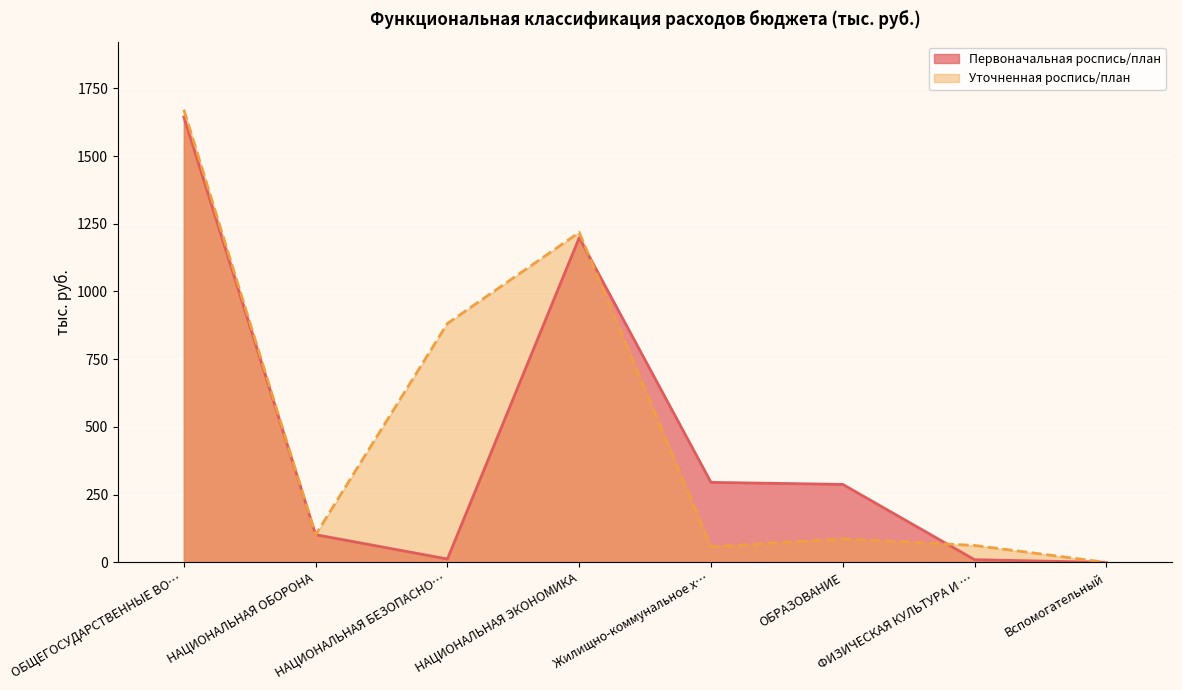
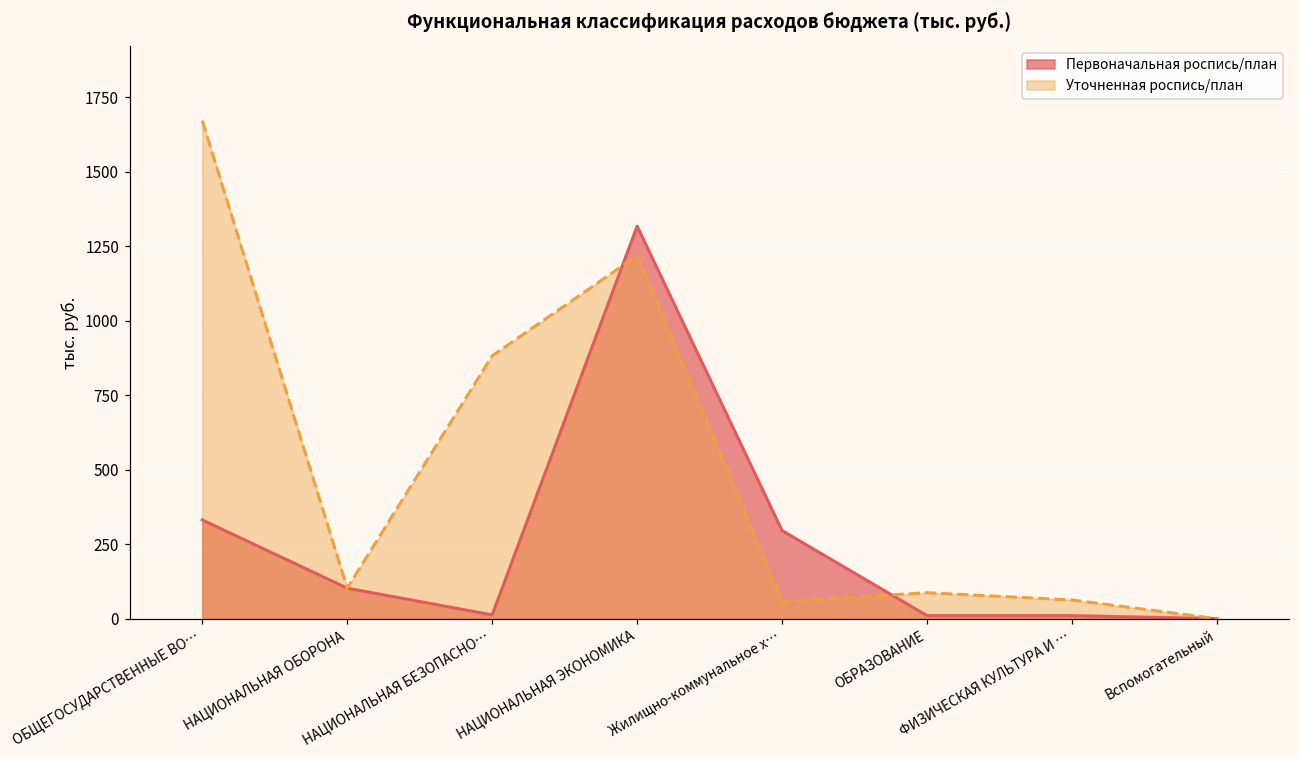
Первоначальная роспись/план, ОБЩЕГОСУДАРСТВЕННЫЕ ВО…: 1640 -> 330
Первоначальная роспись/план, НАЦИОНАЛЬНАЯ ЭКОНОМИКА: 1200 -> 1320
Первоначальная роспись/план, ОБРАЗОВАНИЕ: 290 -> 10
